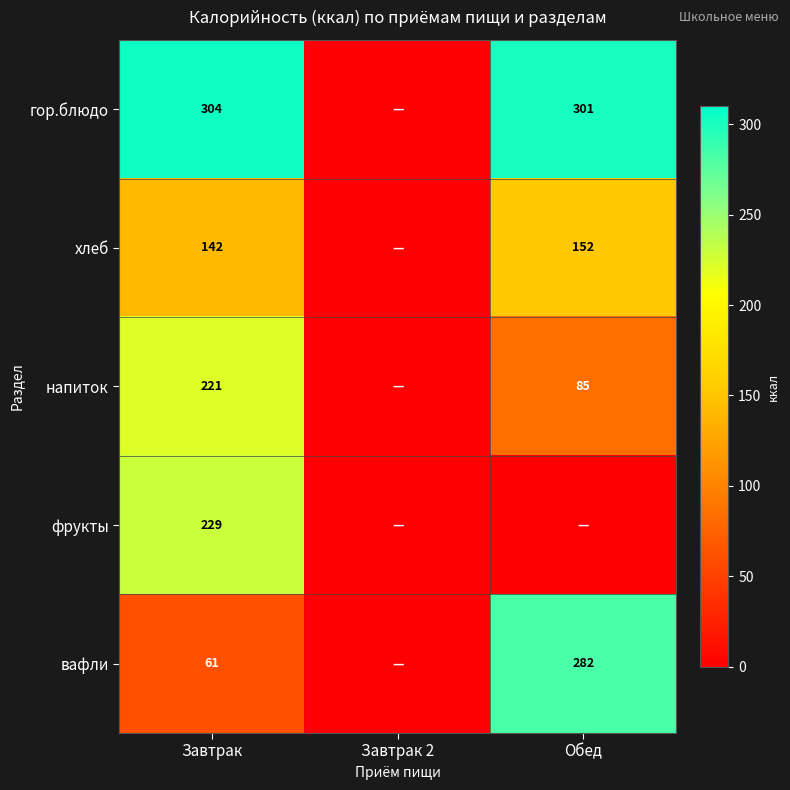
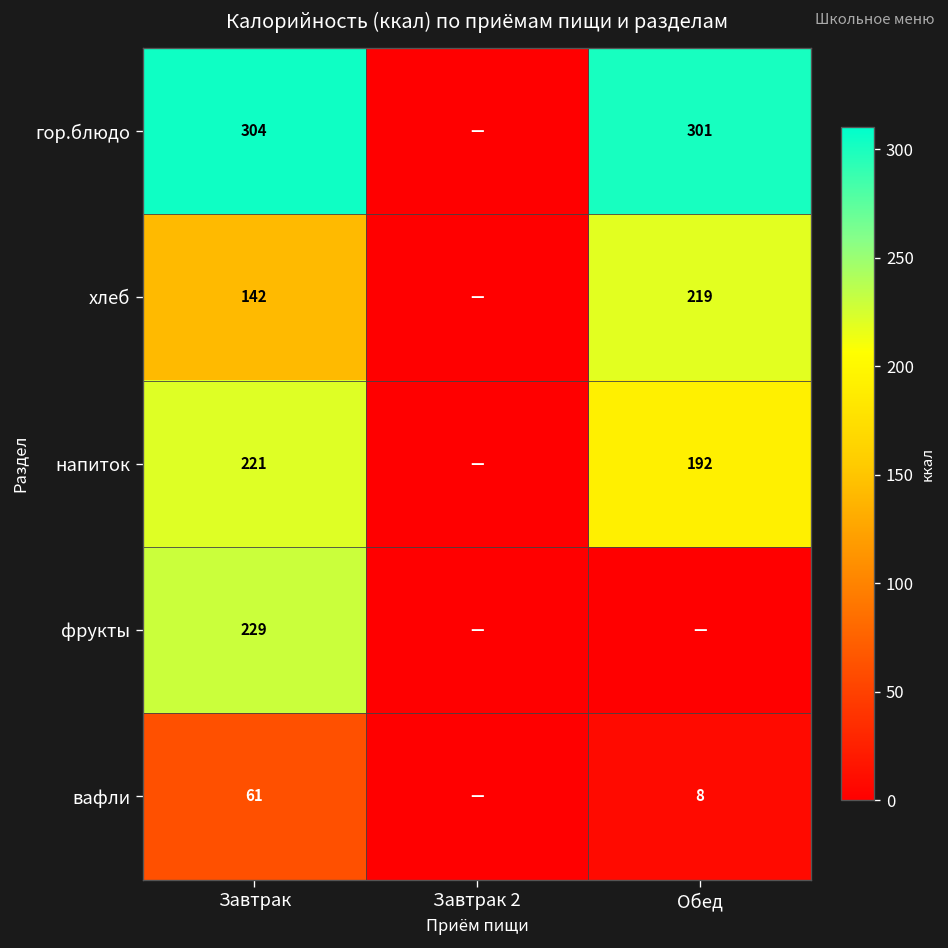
хлеб, Обед: 152 -> 219
напиток, Обед: 85 -> 192
вафли, Обед: 282 -> 8
